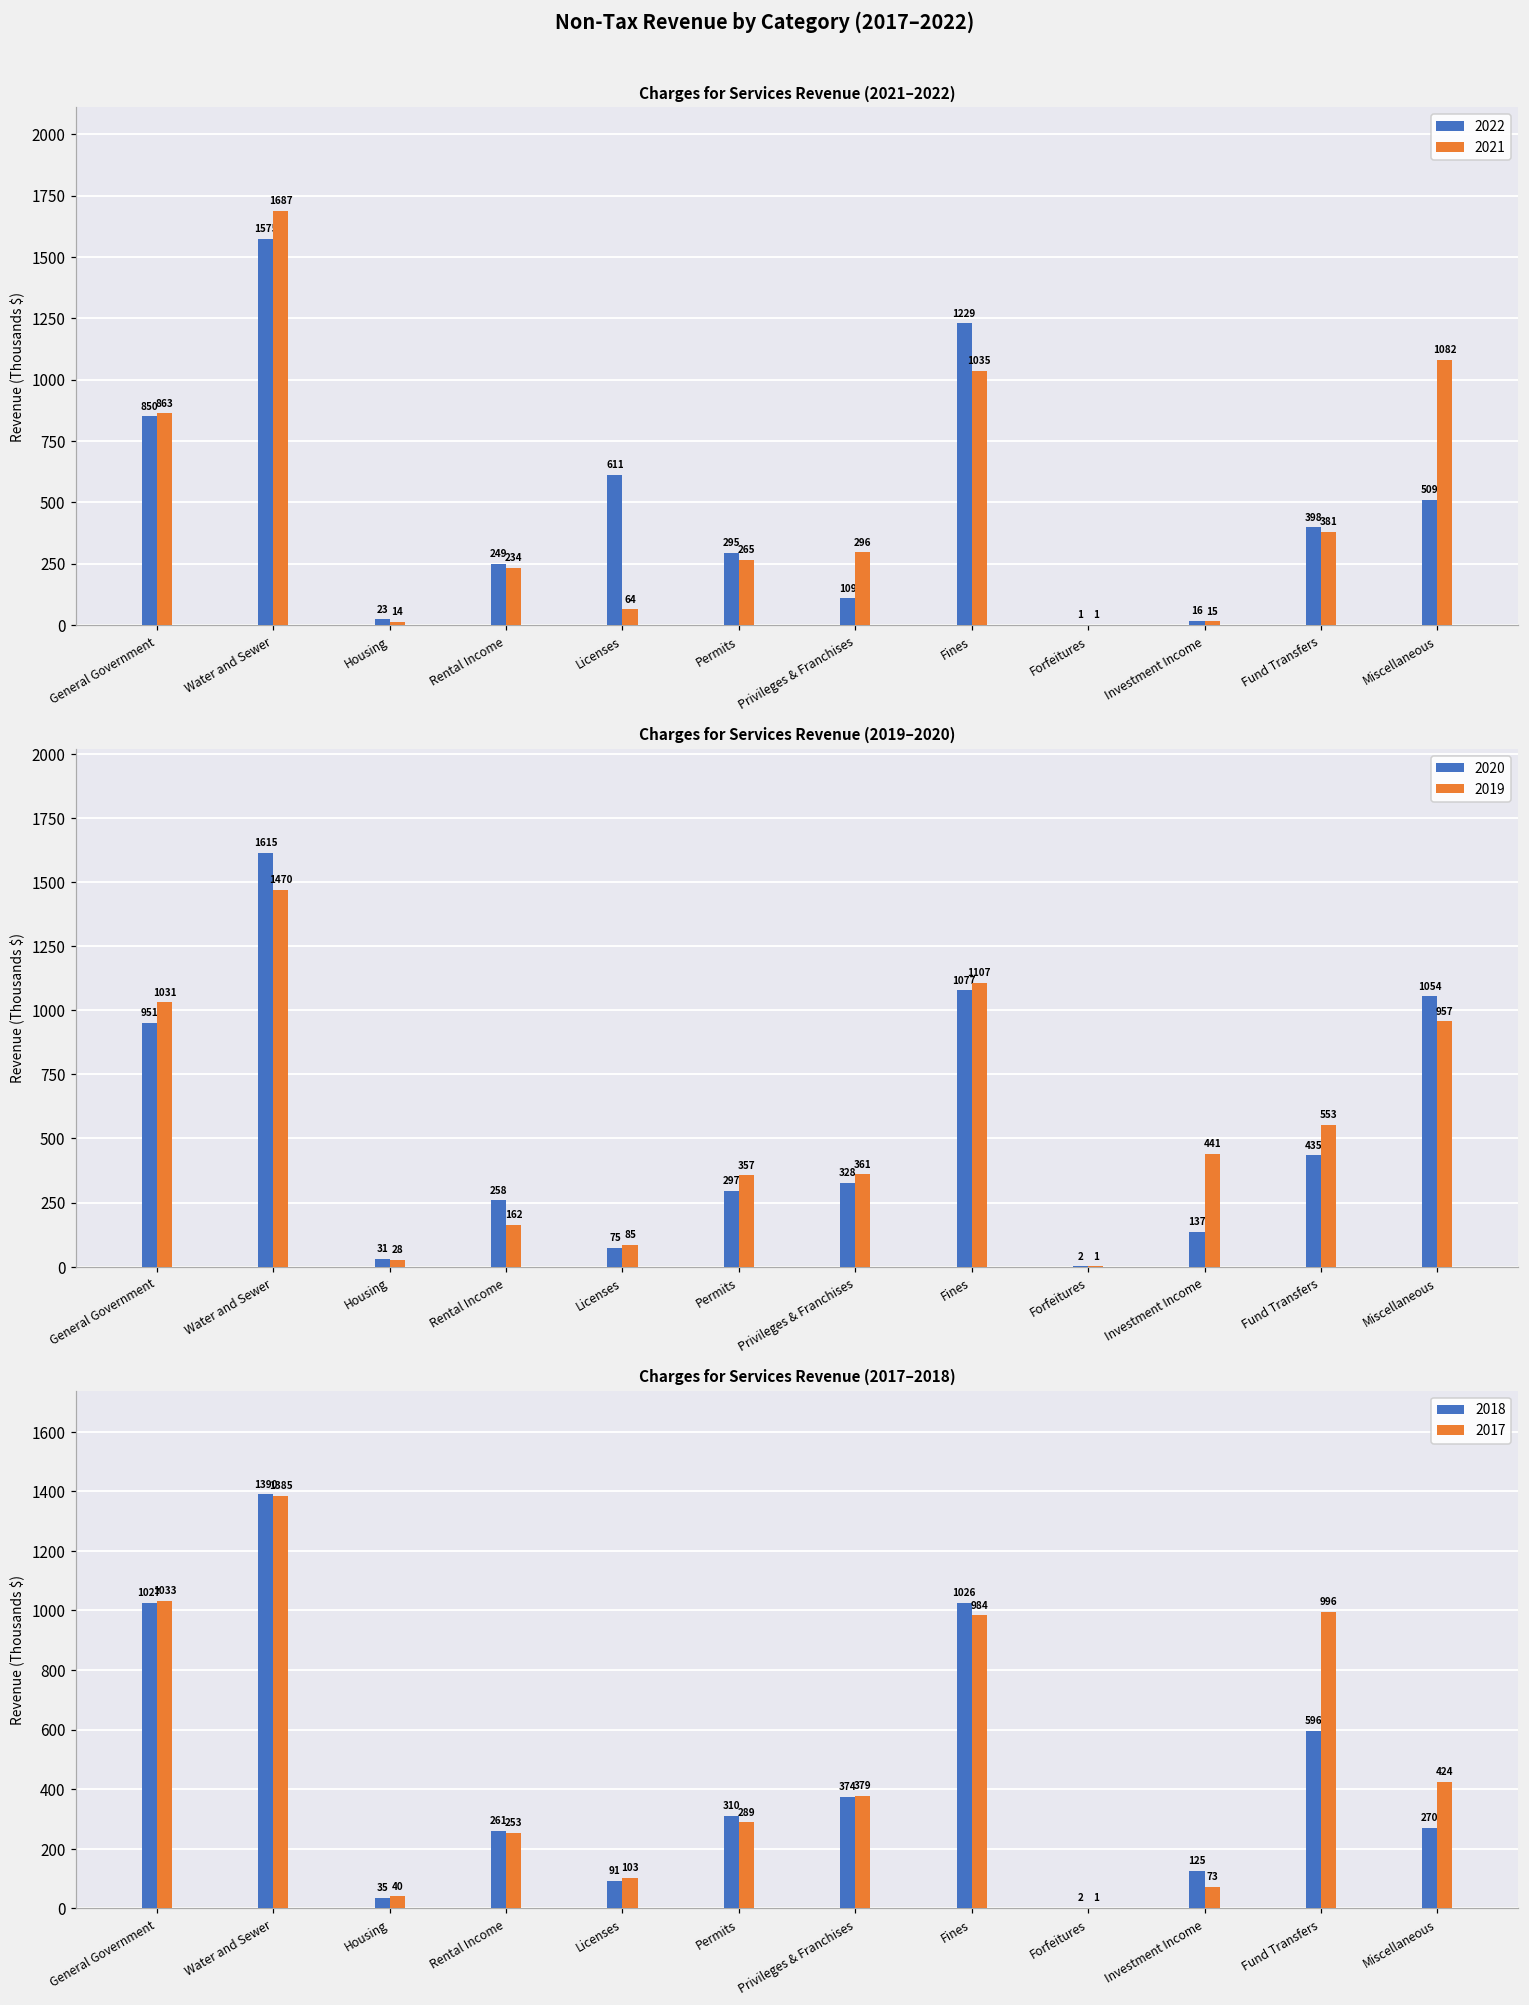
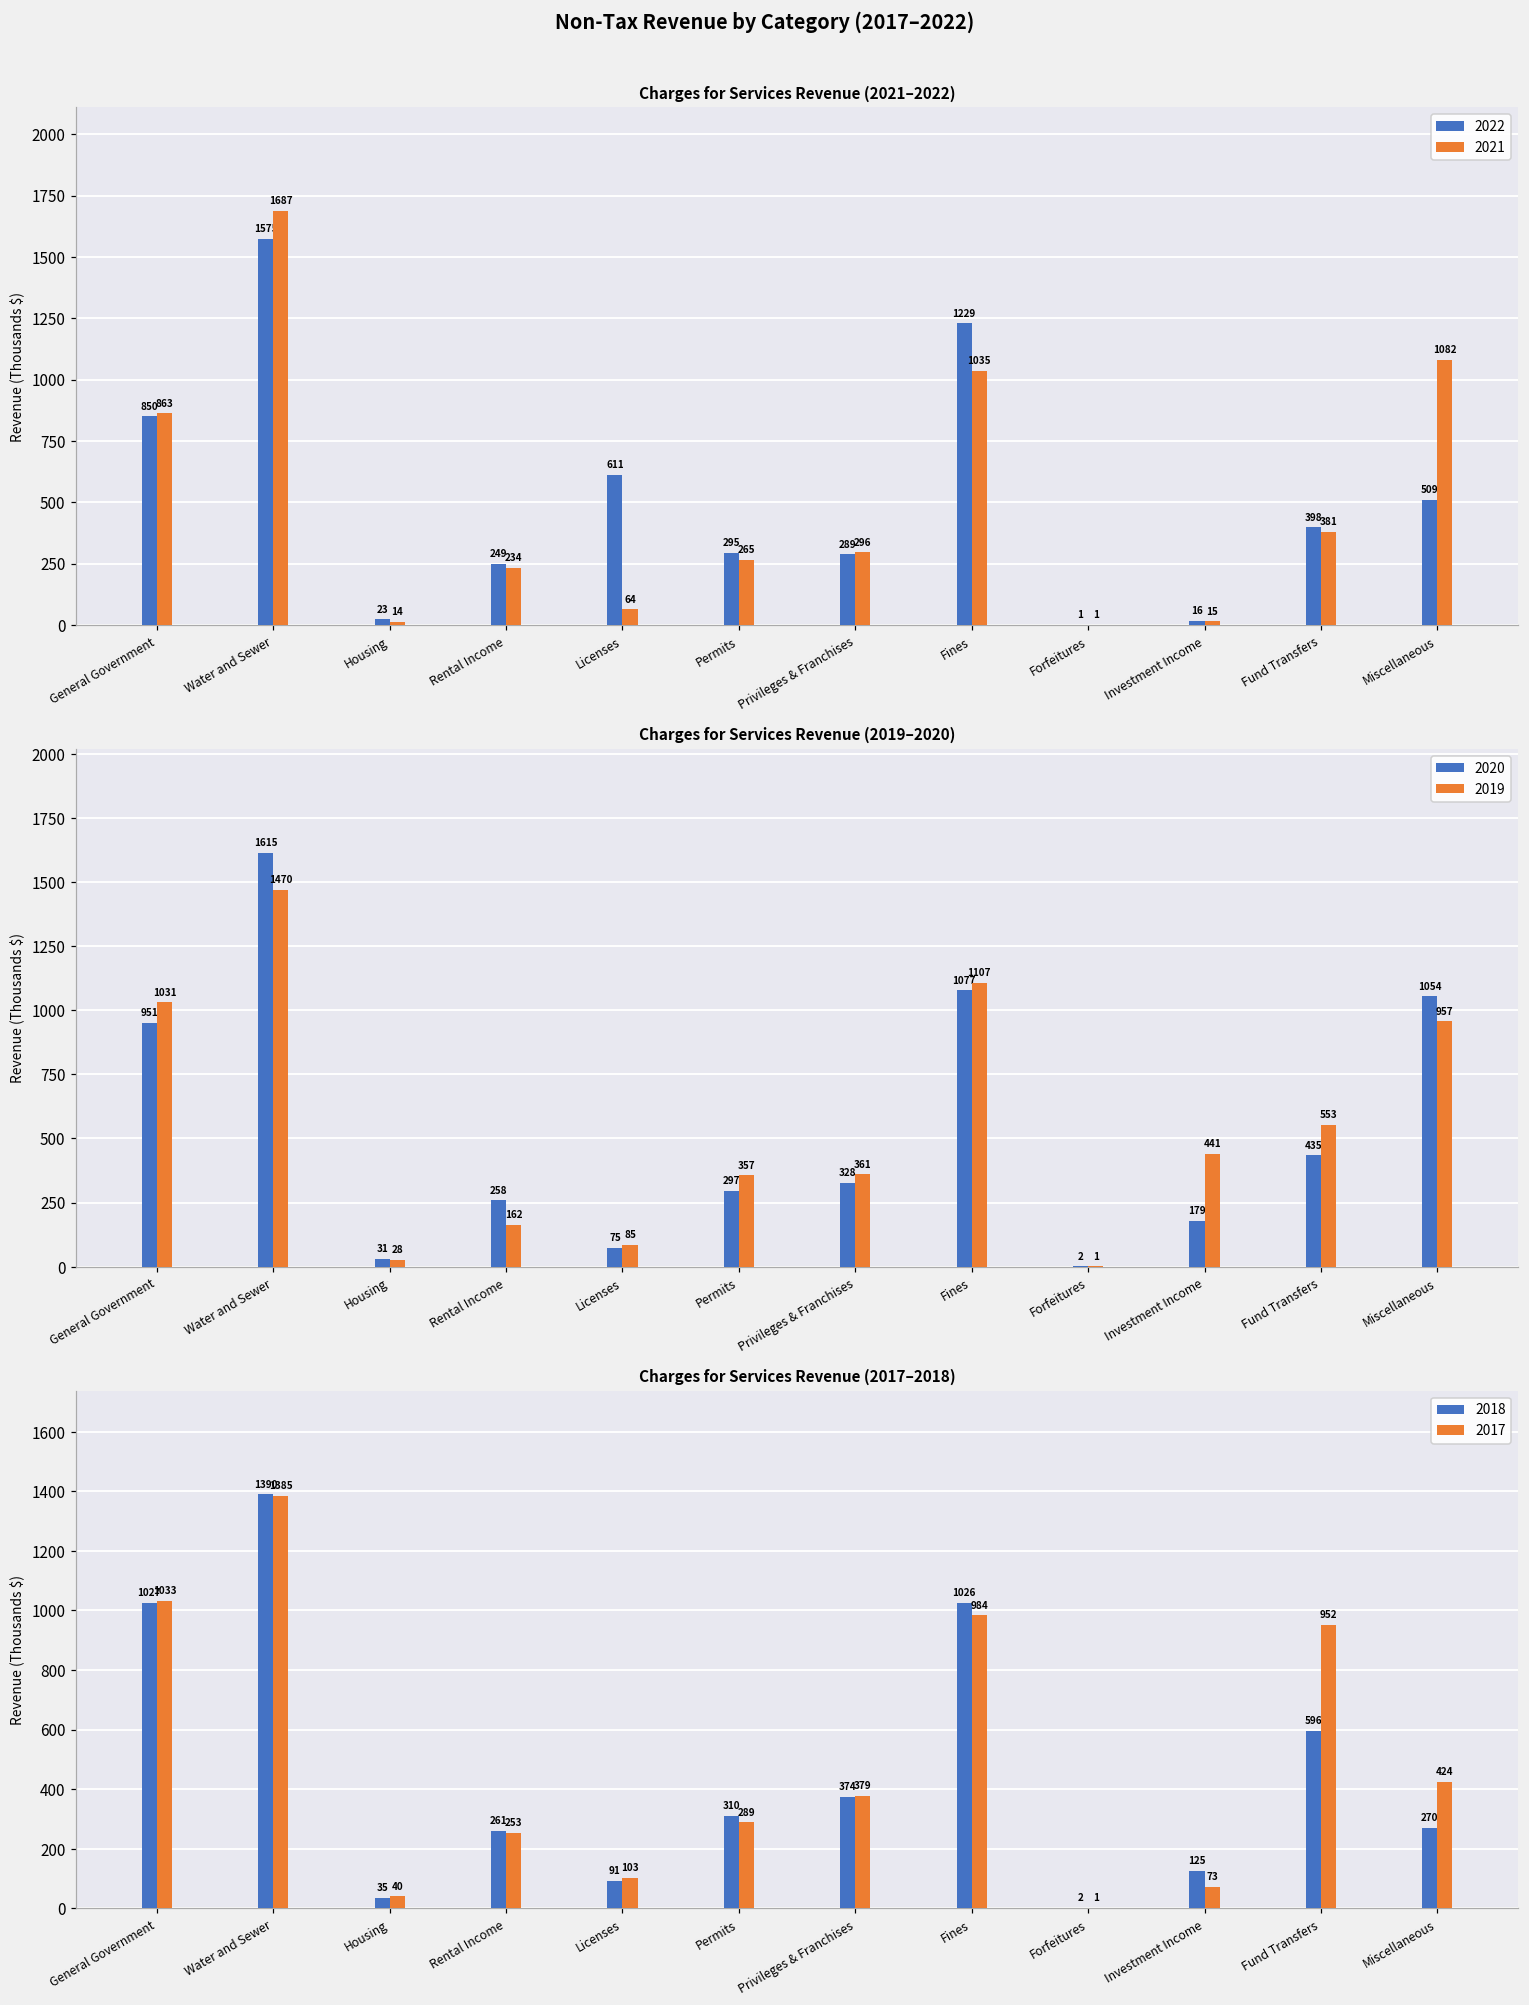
Charges for Services Revenue (2021–2022), 2022, Privileges & Franchises: 109 -> 289
Charges for Services Revenue (2019–2020), 2020, Investment Income: 137 -> 179
Charges for Services Revenue (2017–2018), 2017, Fund Transfers: 996 -> 952
